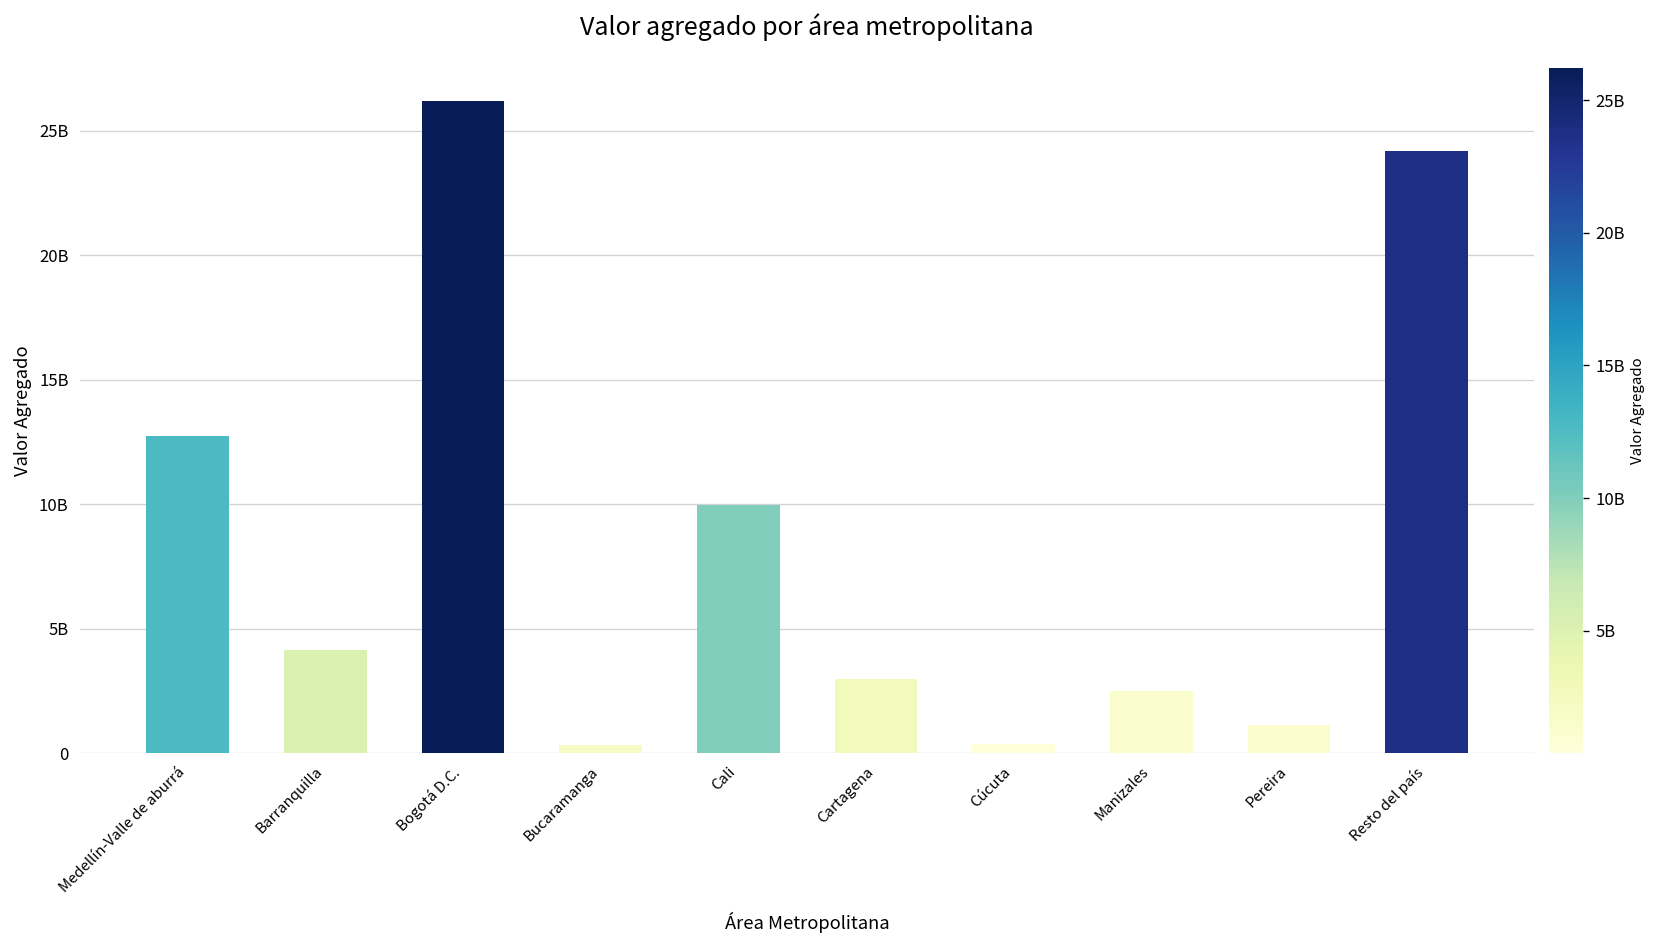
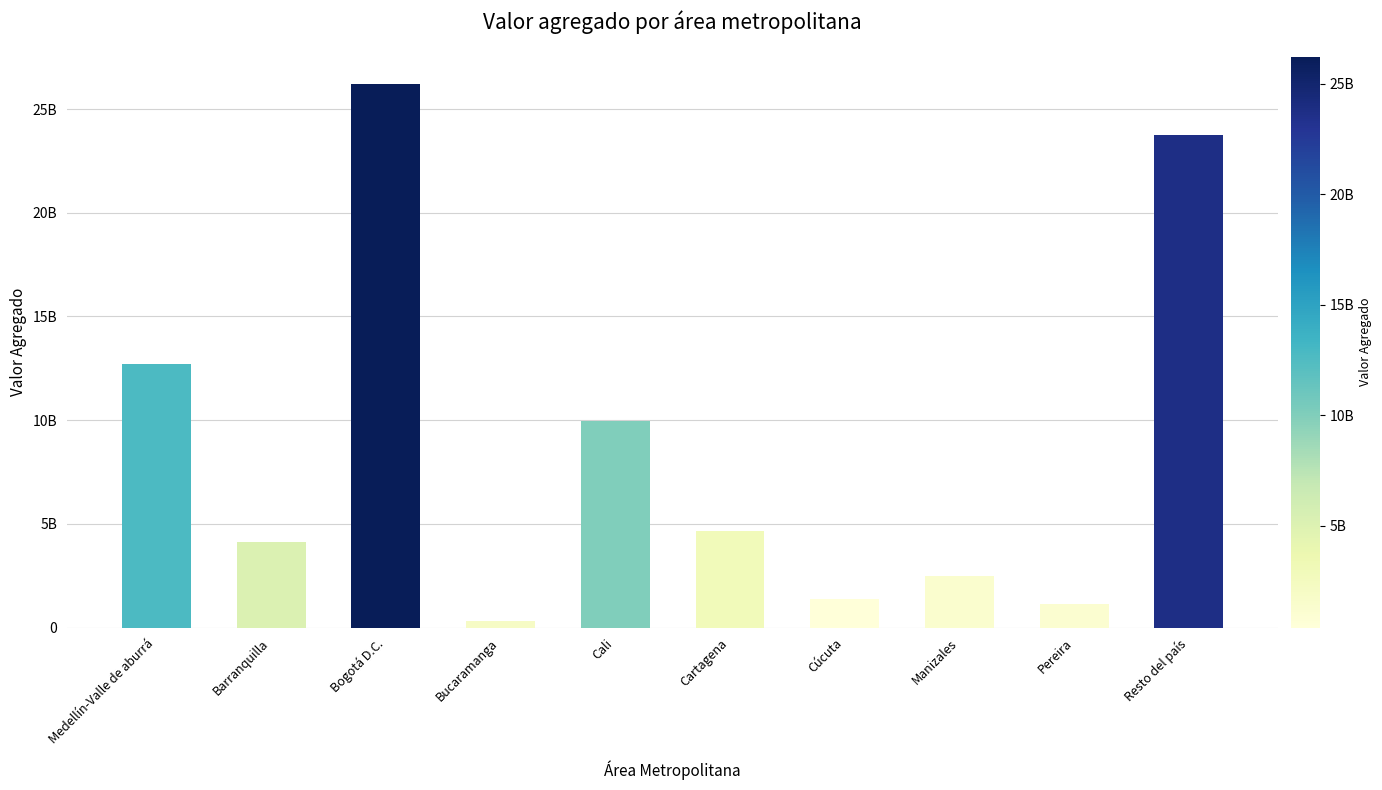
Cartagena: 3000000000 -> 4700000000
Cúcuta: 400000000 -> 1400000000
Resto del país: 24200000000 -> 23800000000
